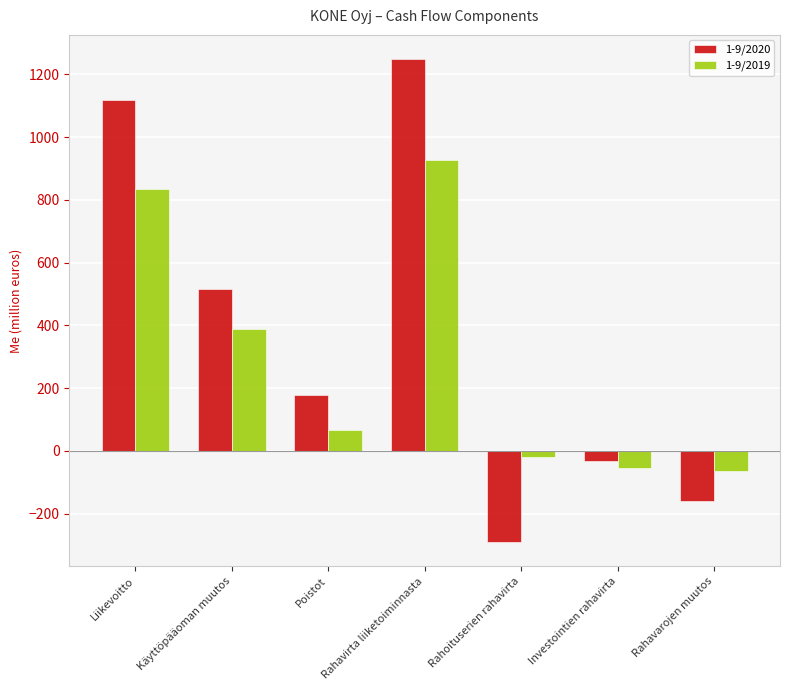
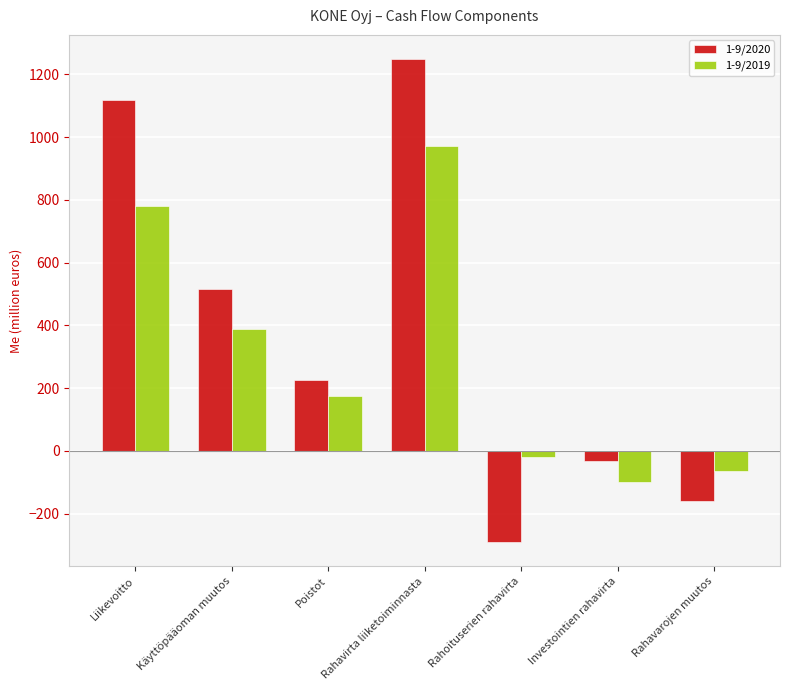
1-9/2019, Liikevoitto: 840 -> 780
1-9/2020, Poistot: 180 -> 230
1-9/2019, Poistot: 70 -> 180
1-9/2019, Rahavirta liiketoiminnasta: 930 -> 970
1-9/2019, Investointien rahavirta: -50 -> -100
